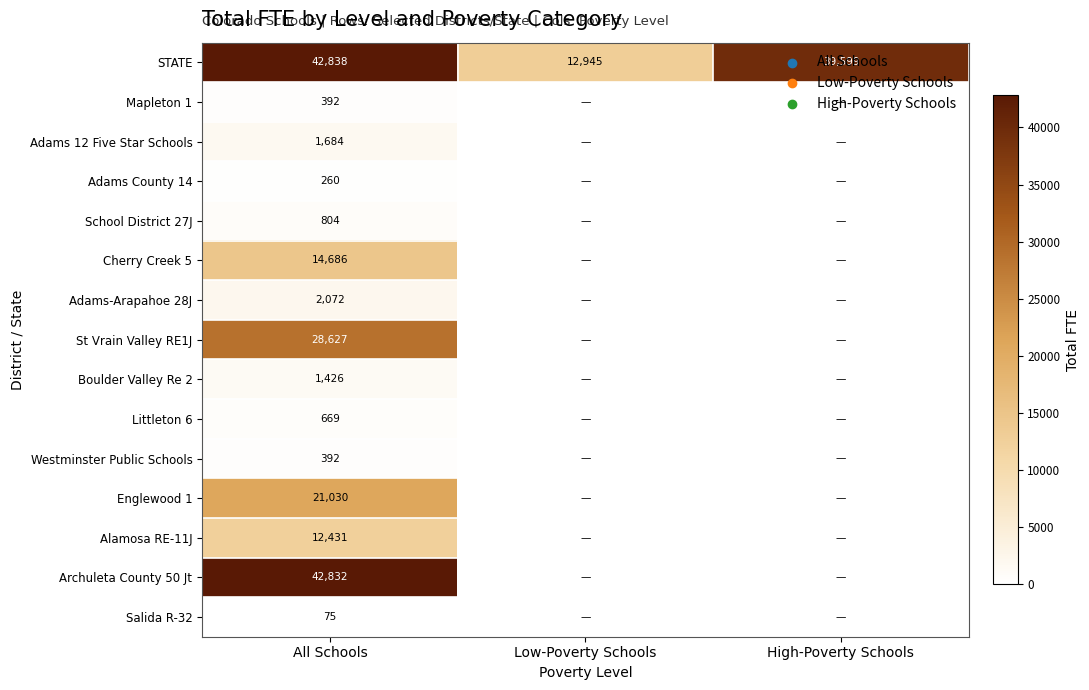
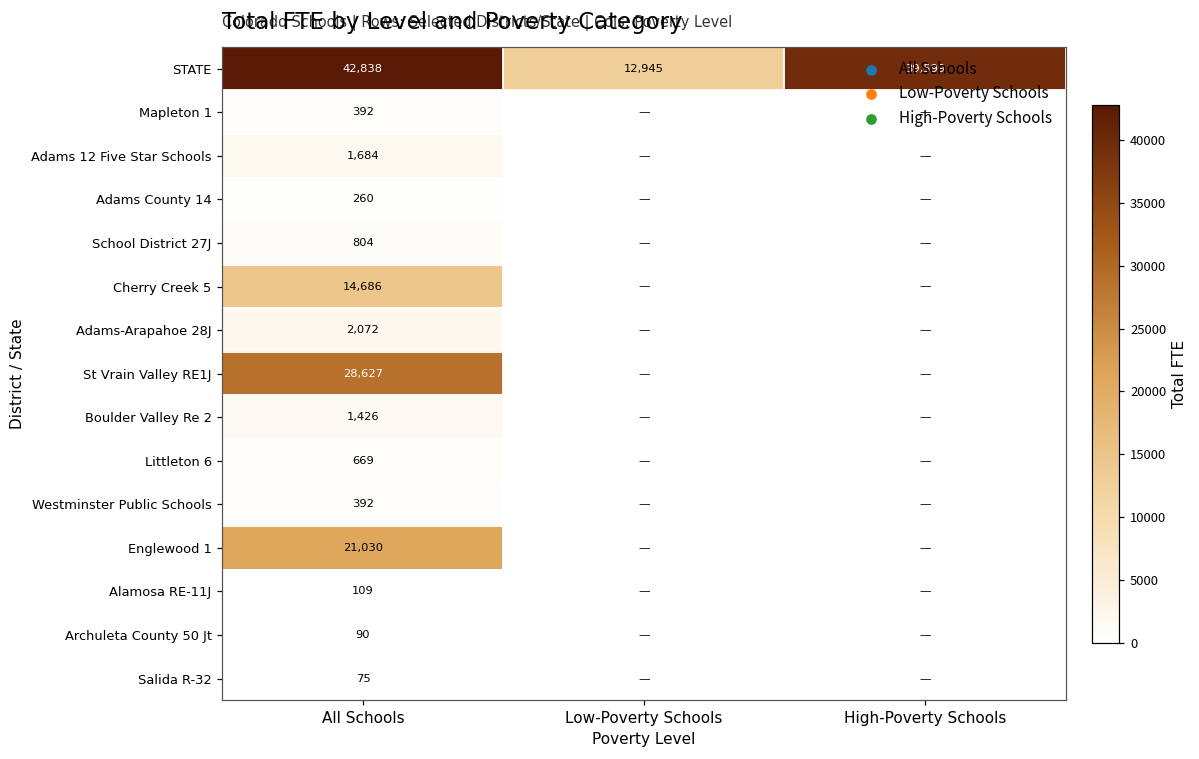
Alamosa RE-11J, All Schools: 12,431 -> 109
Archuleta County 50 Jt, All Schools: 42,832 -> 90
